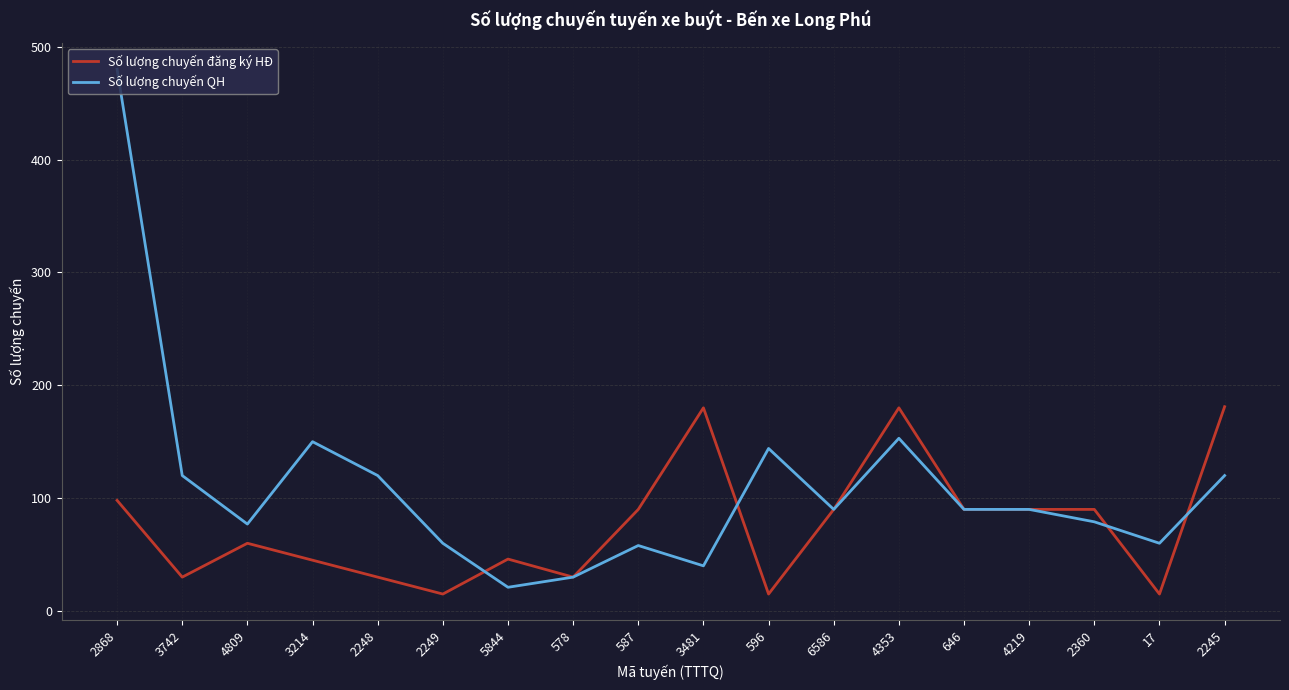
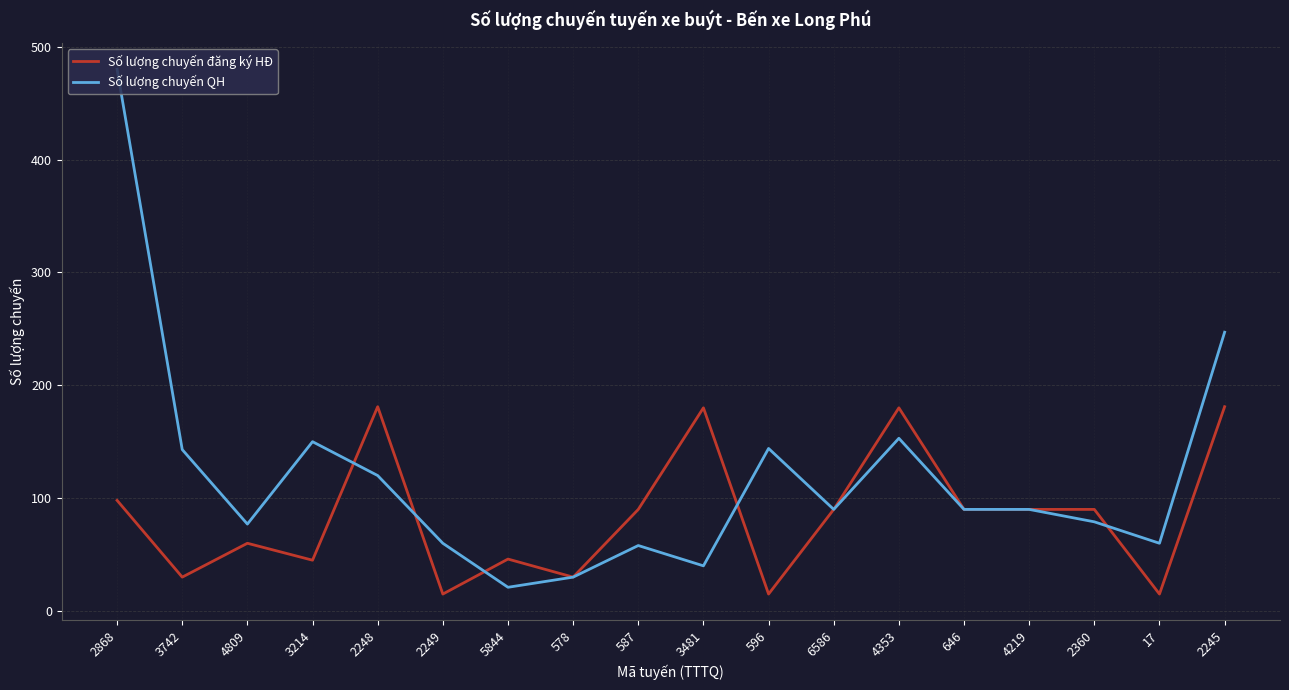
Số lượng chuyến QH, 3742: 120 -> 143
Số lượng chuyến đăng ký HĐ, 2248: 30 -> 181
Số lượng chuyến QH, 2245: 120 -> 247
